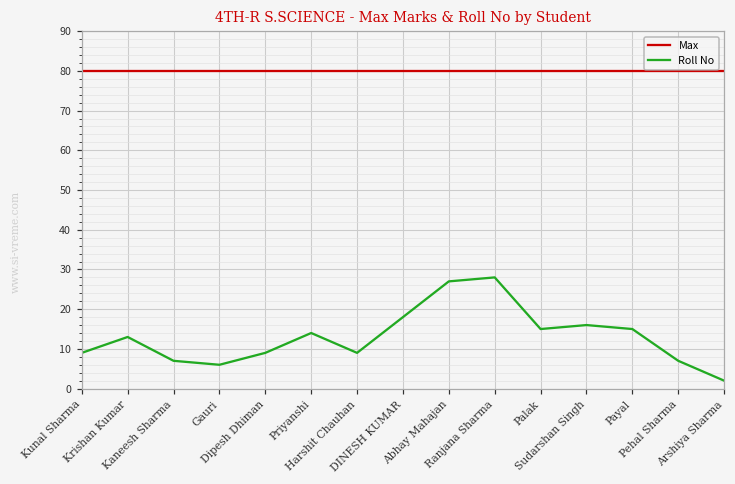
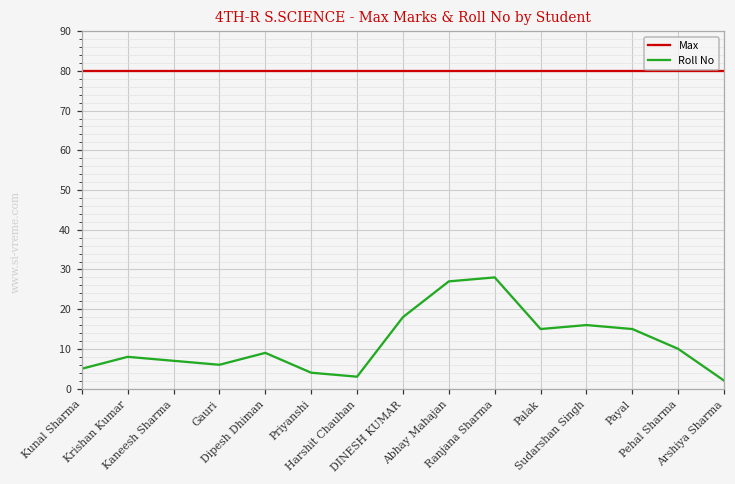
Roll No, Kunal Sharma: 9 -> 5
Roll No, Krishan Kumar: 13 -> 8
Roll No, Priyanshi: 14 -> 4
Roll No, Harshit Chauhan: 9 -> 3
Roll No, Pehal Sharma: 7 -> 10
